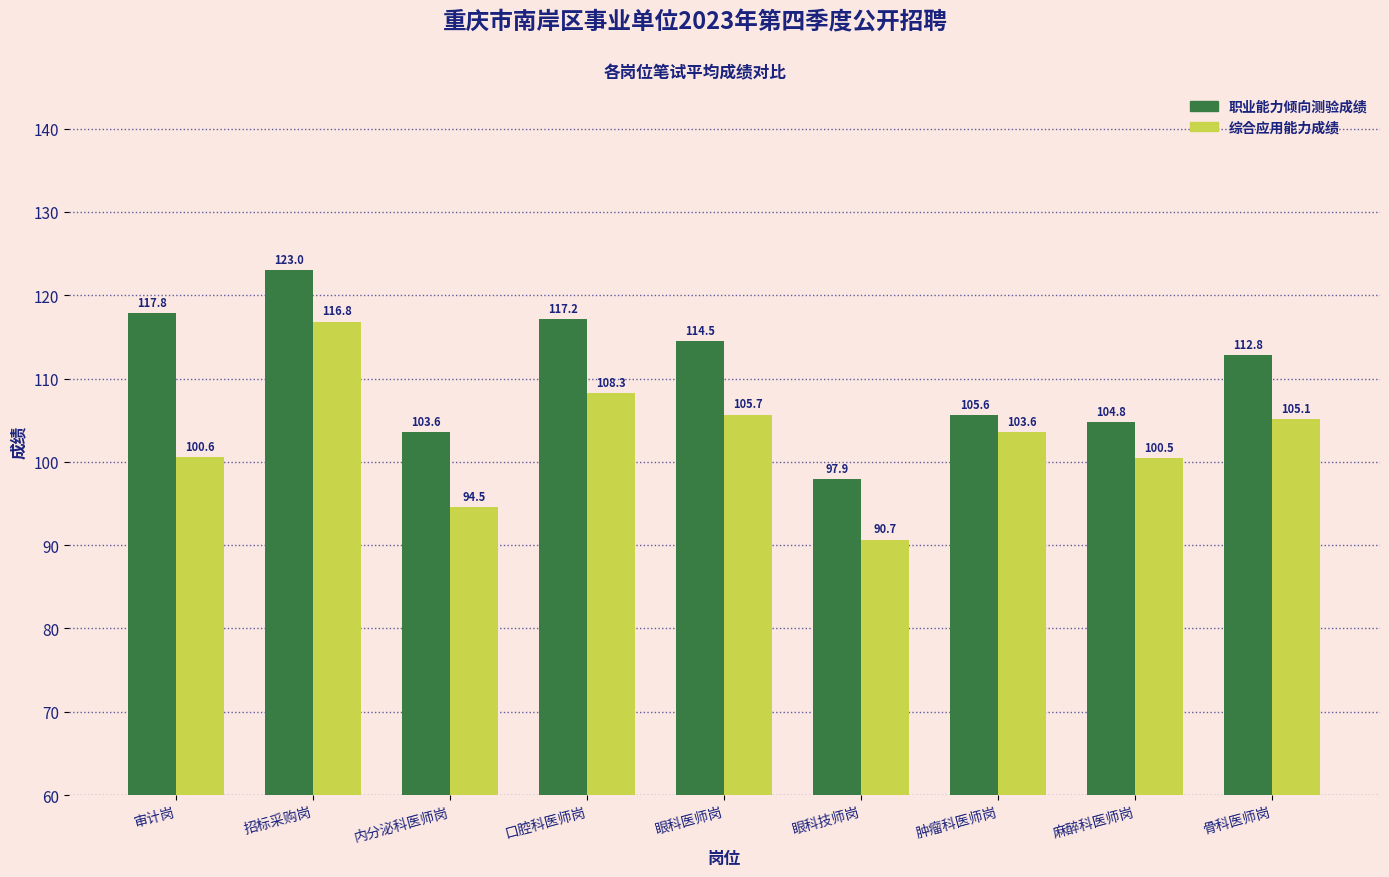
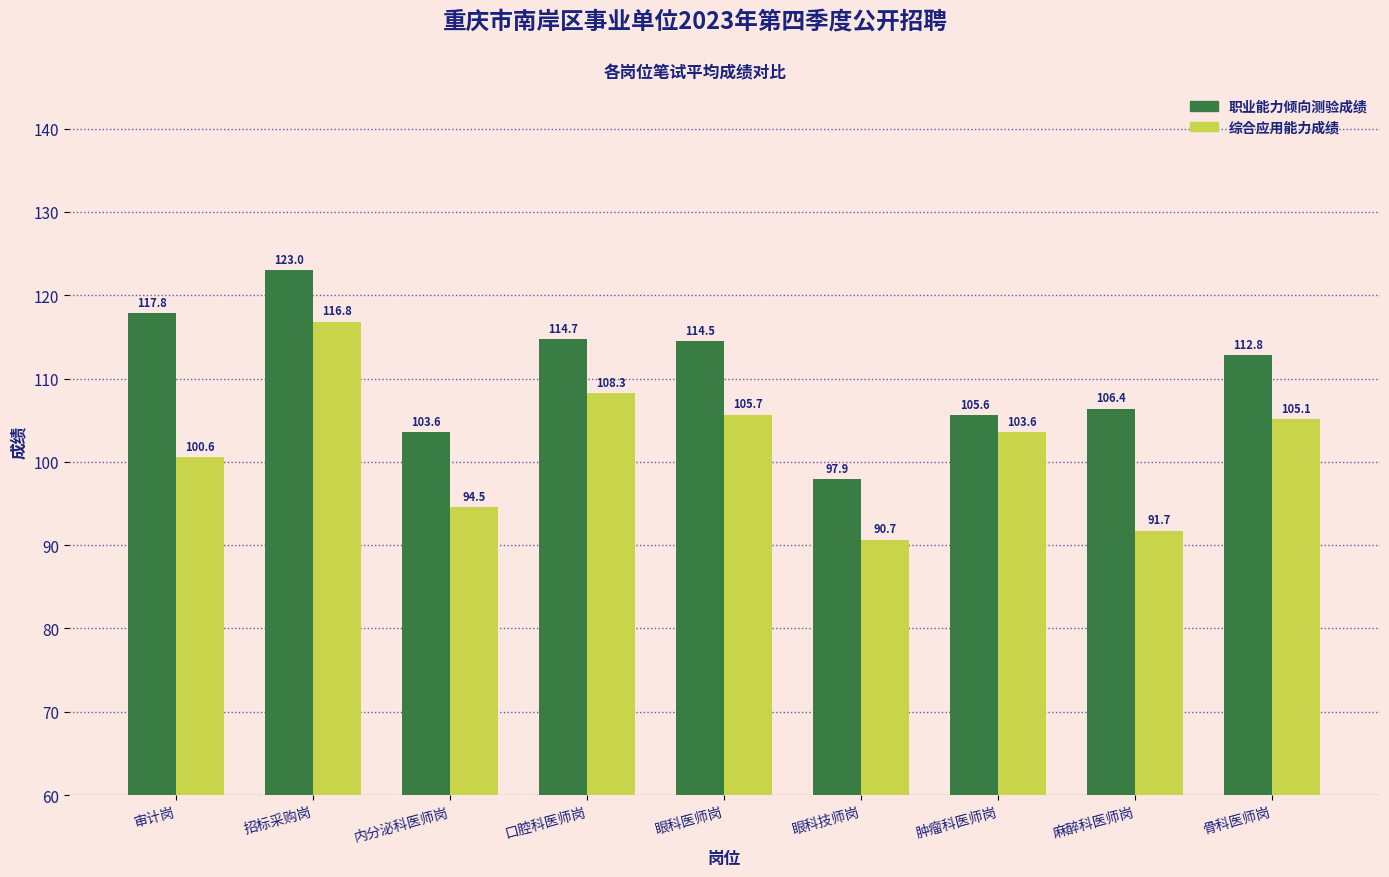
职业能力倾向测验成绩, 口腔科医师岗: 117.2 -> 114.7
职业能力倾向测验成绩, 麻醉科医师岗: 104.8 -> 106.4
综合应用能力成绩, 麻醉科医师岗: 100.5 -> 91.7
